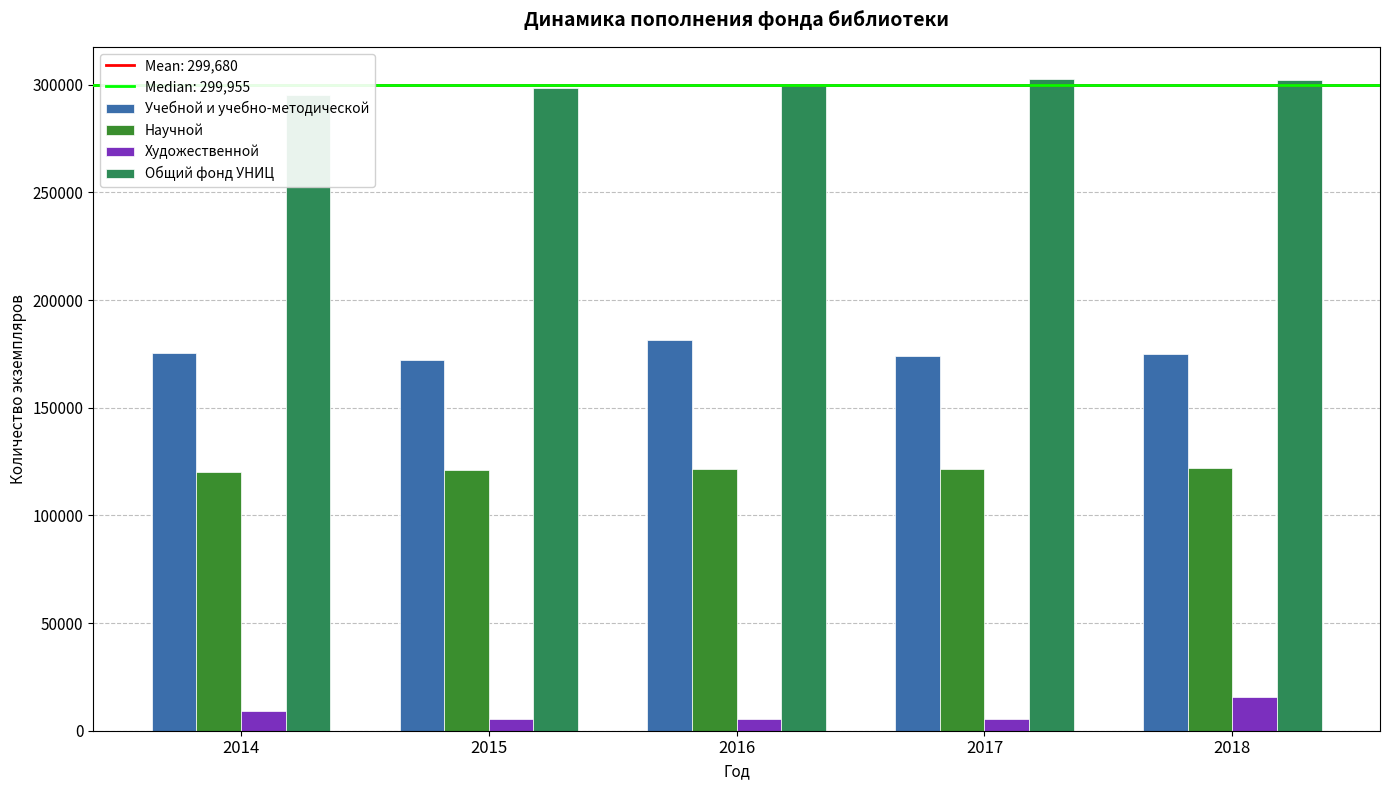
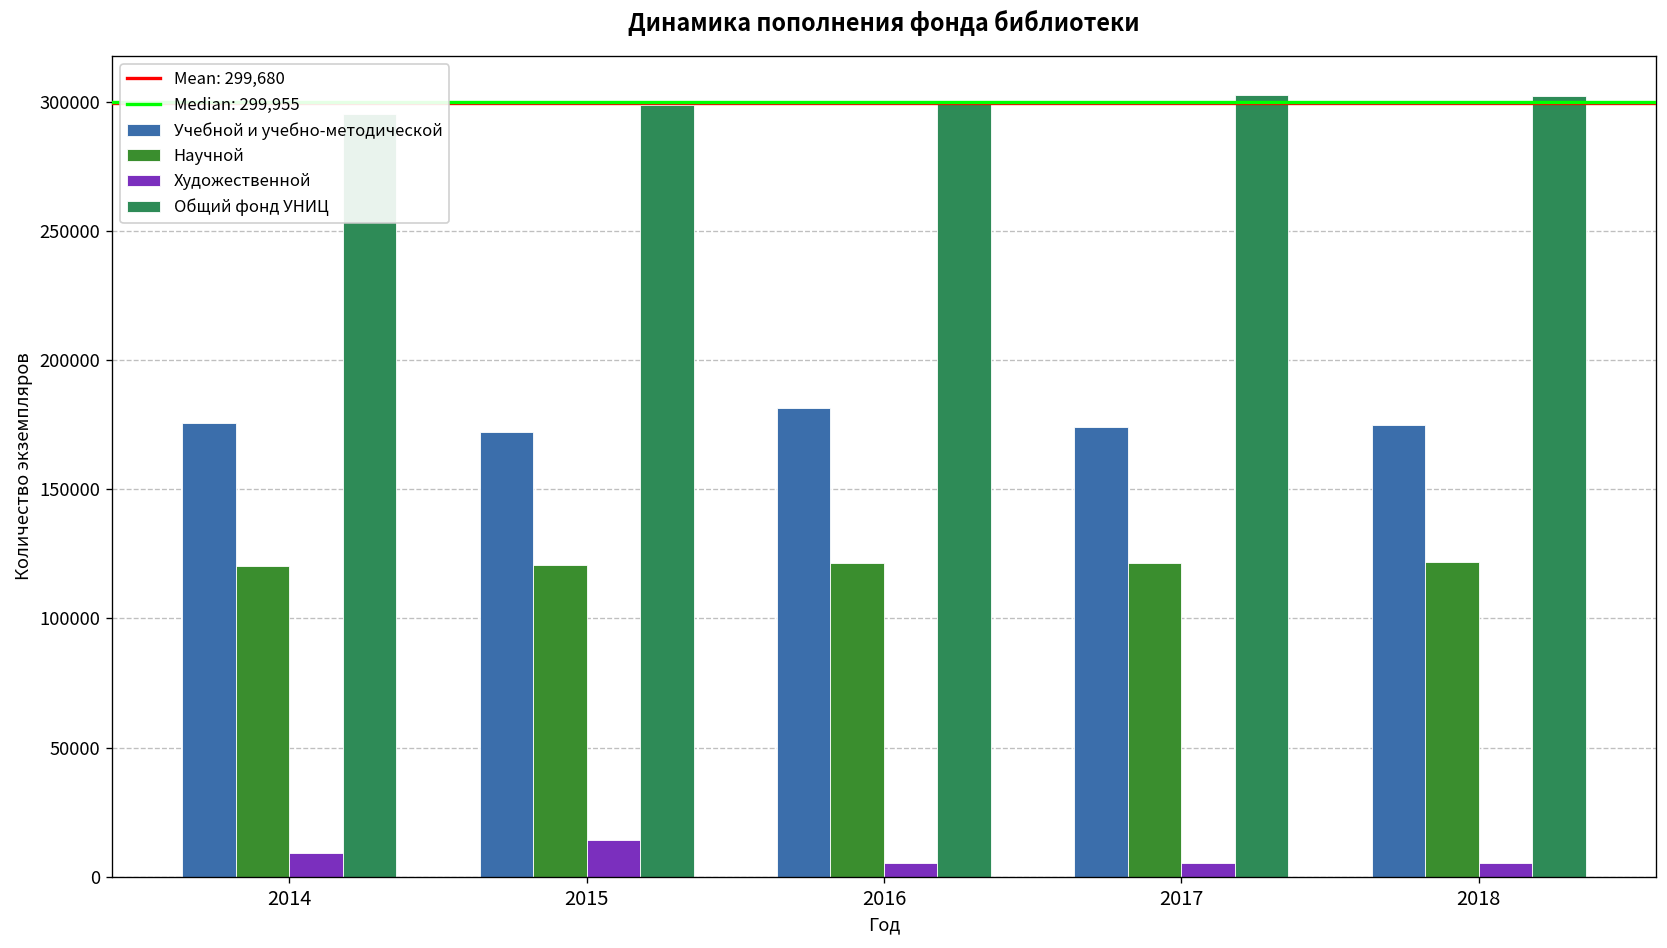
Художественной, 2015: 5000 -> 14000
Художественной, 2018: 15000 -> 5000
